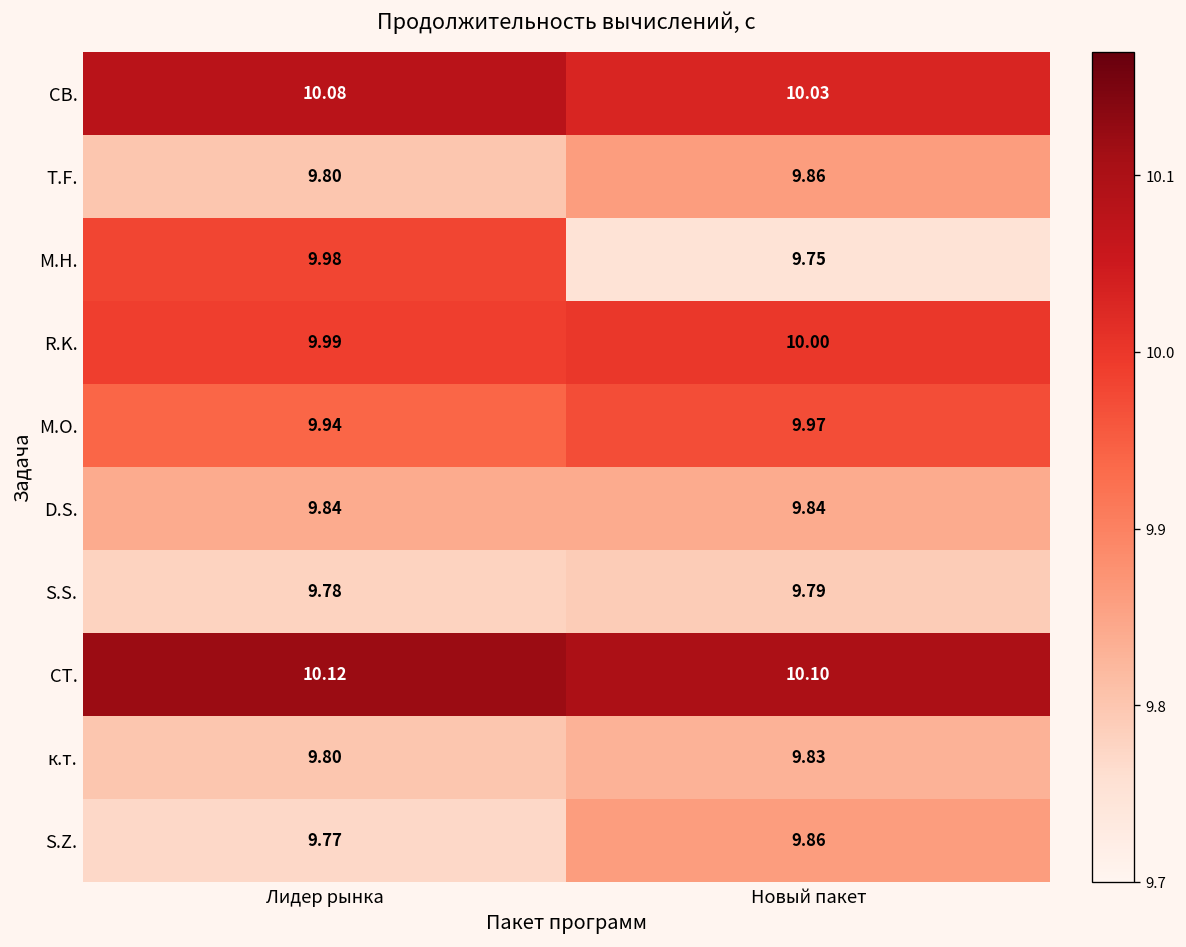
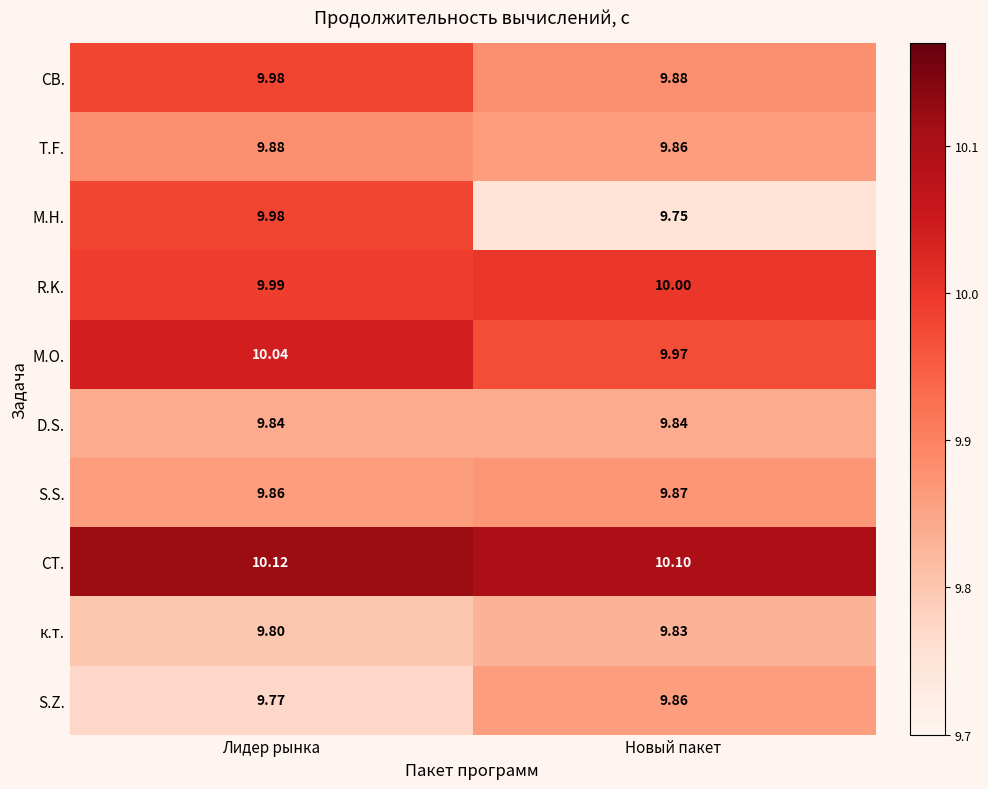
СВ., Лидер рынка: 10.08 -> 9.98
СВ., Новый пакет: 10.03 -> 9.88
T.F., Лидер рынка: 9.80 -> 9.88
М.О., Лидер рынка: 9.94 -> 10.04
S.S., Лидер рынка: 9.78 -> 9.86
S.S., Новый пакет: 9.79 -> 9.87
